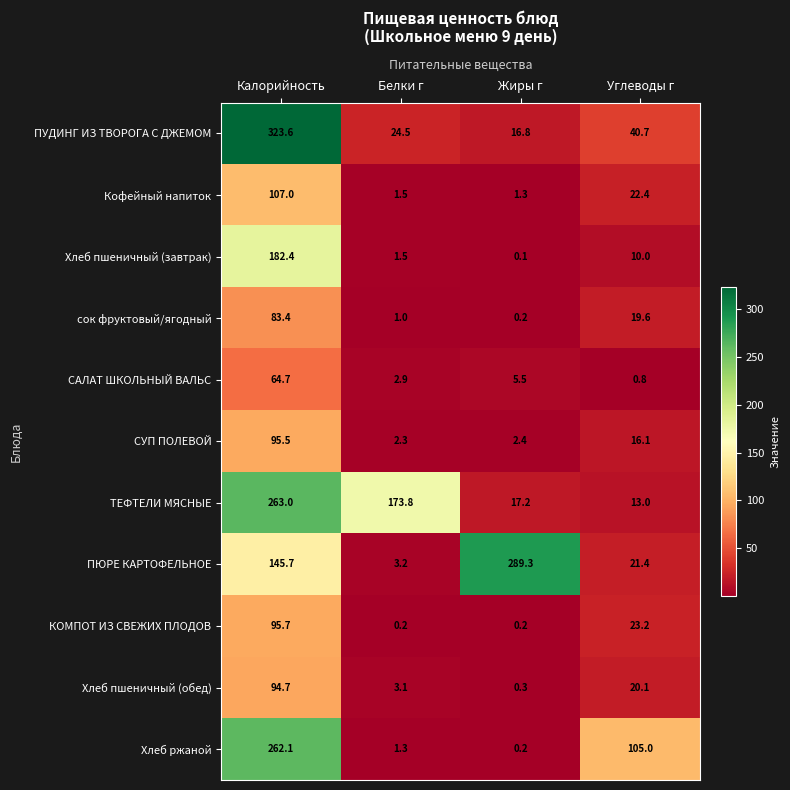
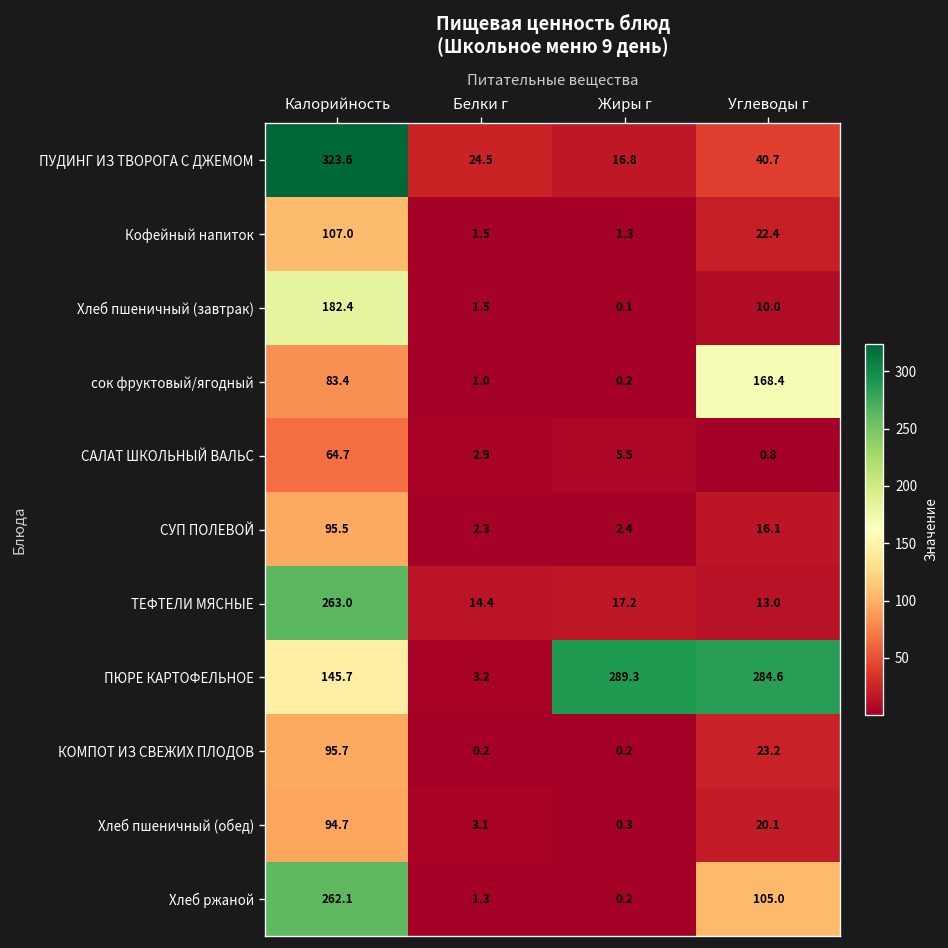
сок фруктовый/ягодный, Углеводы г: 19.6 -> 168.4
ТЕФТЕЛИ МЯСНЫЕ, Белки г: 173.8 -> 14.4
ПЮРЕ КАРТОФЕЛЬНОЕ, Углеводы г: 21.4 -> 284.6
